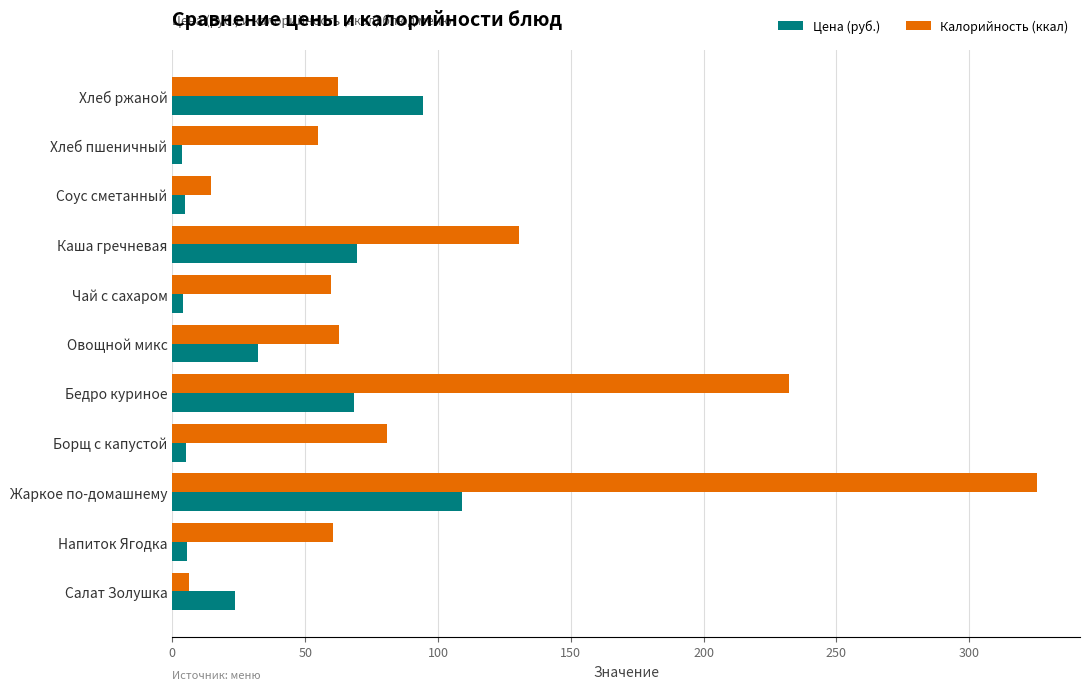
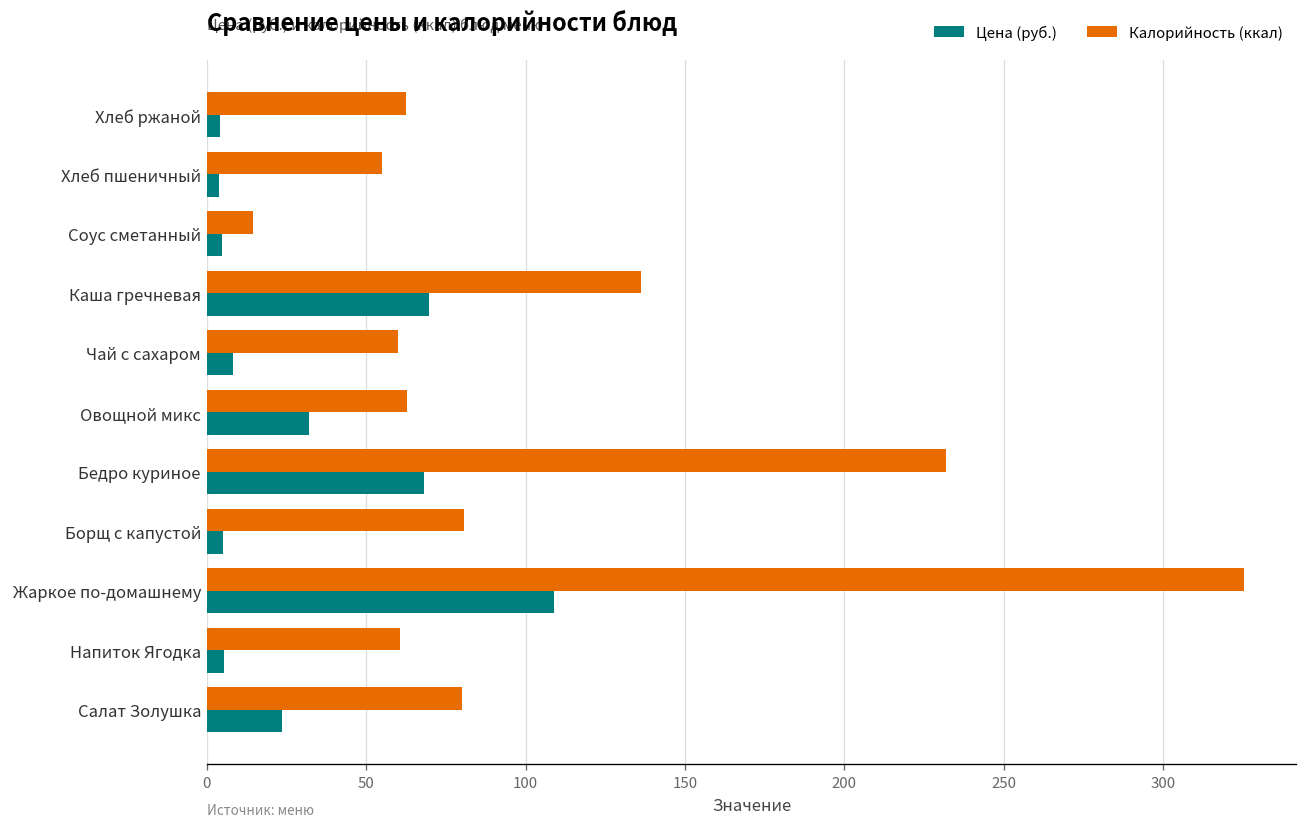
Цена (руб.), Хлеб ржаной: 94 -> 4
Калорийность (ккал), Каша гречневая: 131 -> 136
Цена (руб.), Чай с сахаром: 4 -> 8
Калорийность (ккал), Салат Золушка: 6 -> 80
